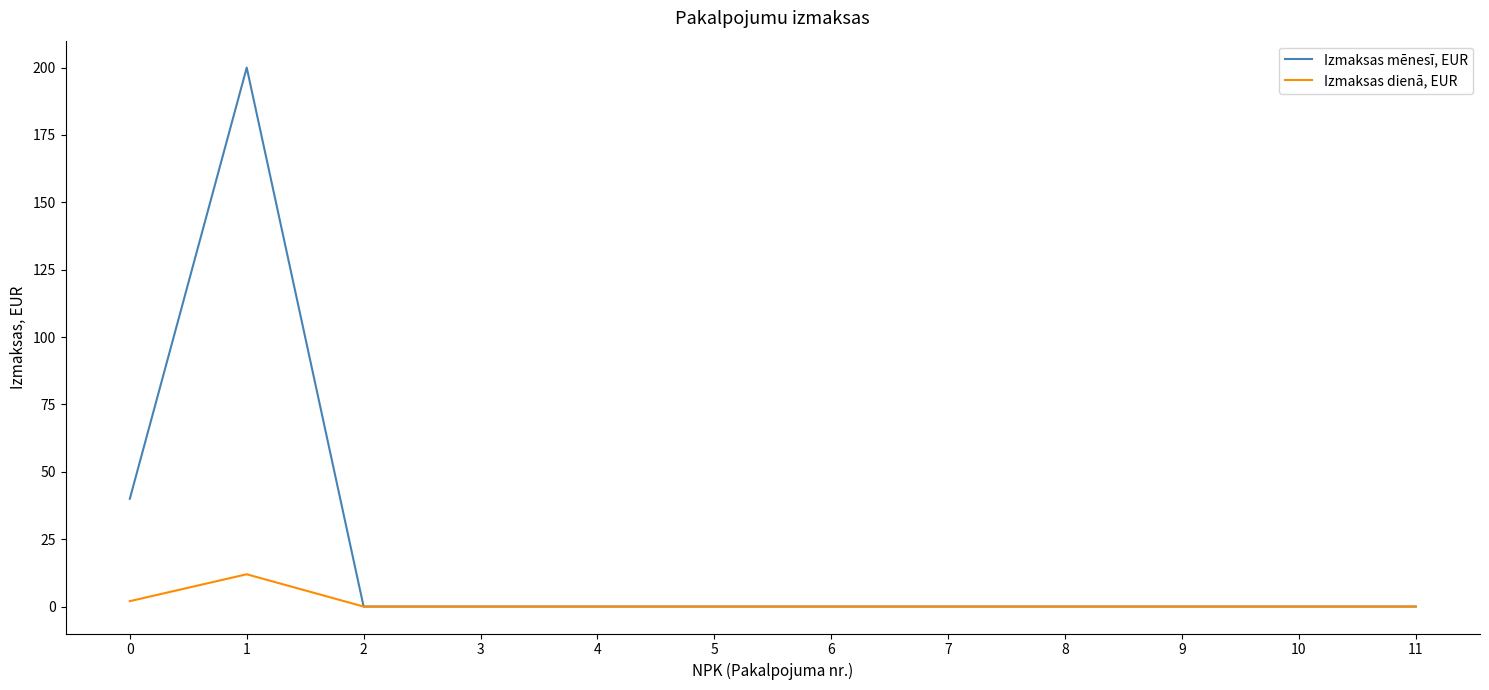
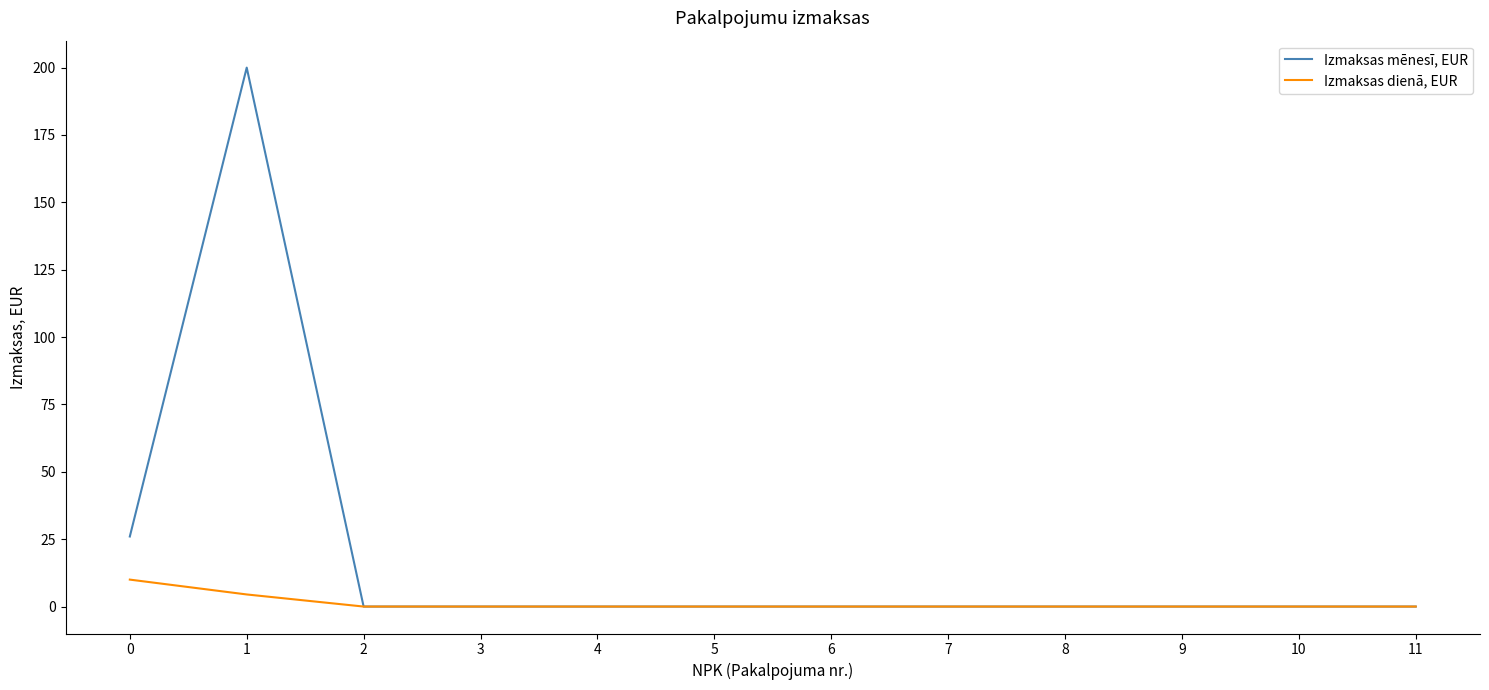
Izmaksas mēnesī, EUR, 0: 40 -> 26
Izmaksas dienā, EUR, 0: 2 -> 10
Izmaksas dienā, EUR, 1: 12 -> 4
